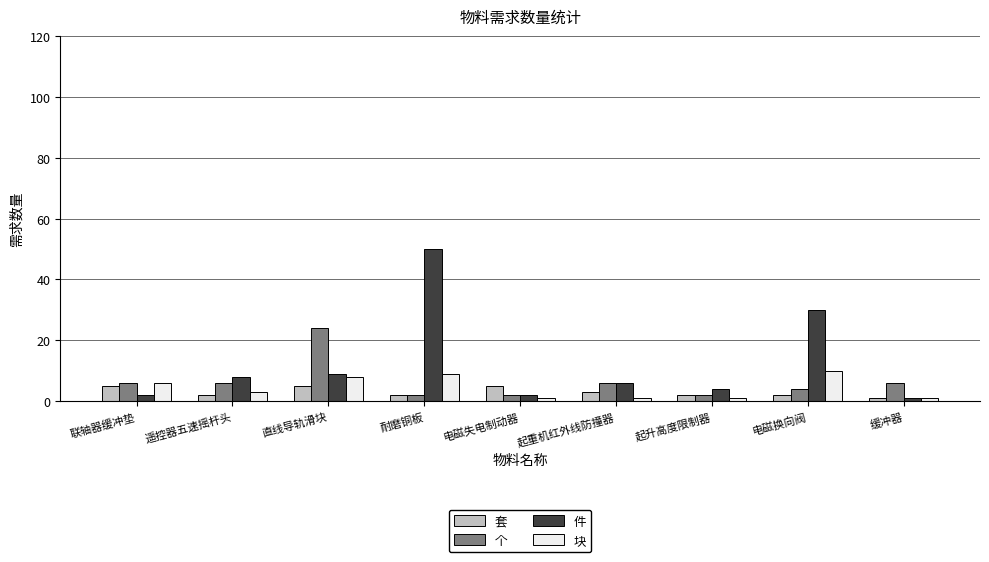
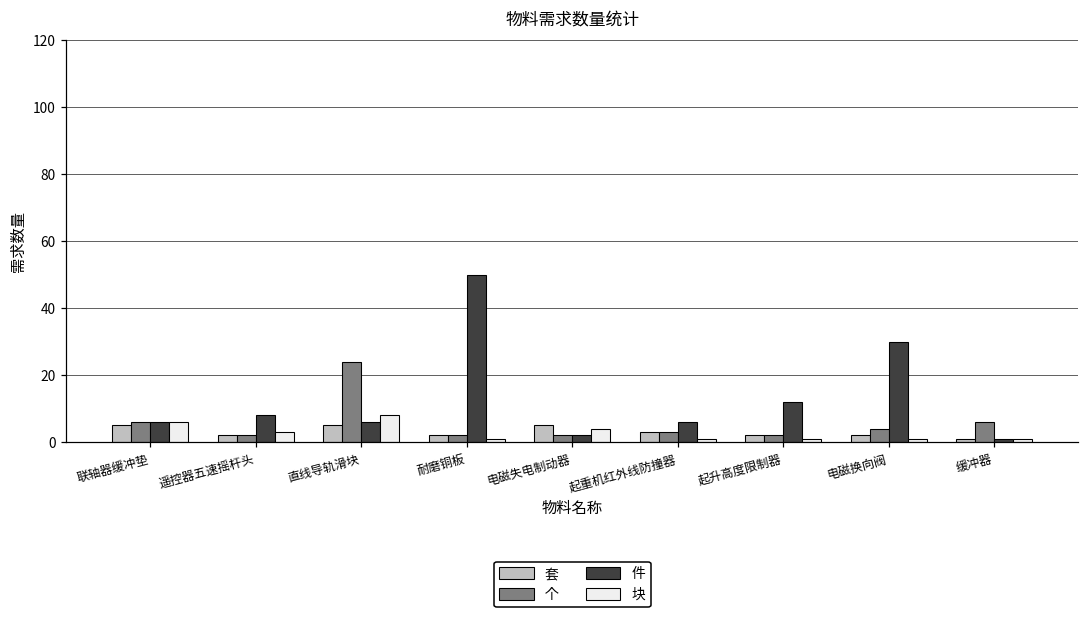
件, 联轴器缓冲垫: 2 -> 6
个, 遥控器五速摇杆头: 6 -> 2
件, 直线导轨滑块: 9 -> 6
块, 耐磨铜板: 9 -> 1
块, 电磁失电制动器: 1 -> 4
个, 起重机红外线防撞器: 6 -> 3
件, 起升高度限制器: 4 -> 12
块, 电磁换向阀: 10 -> 1
